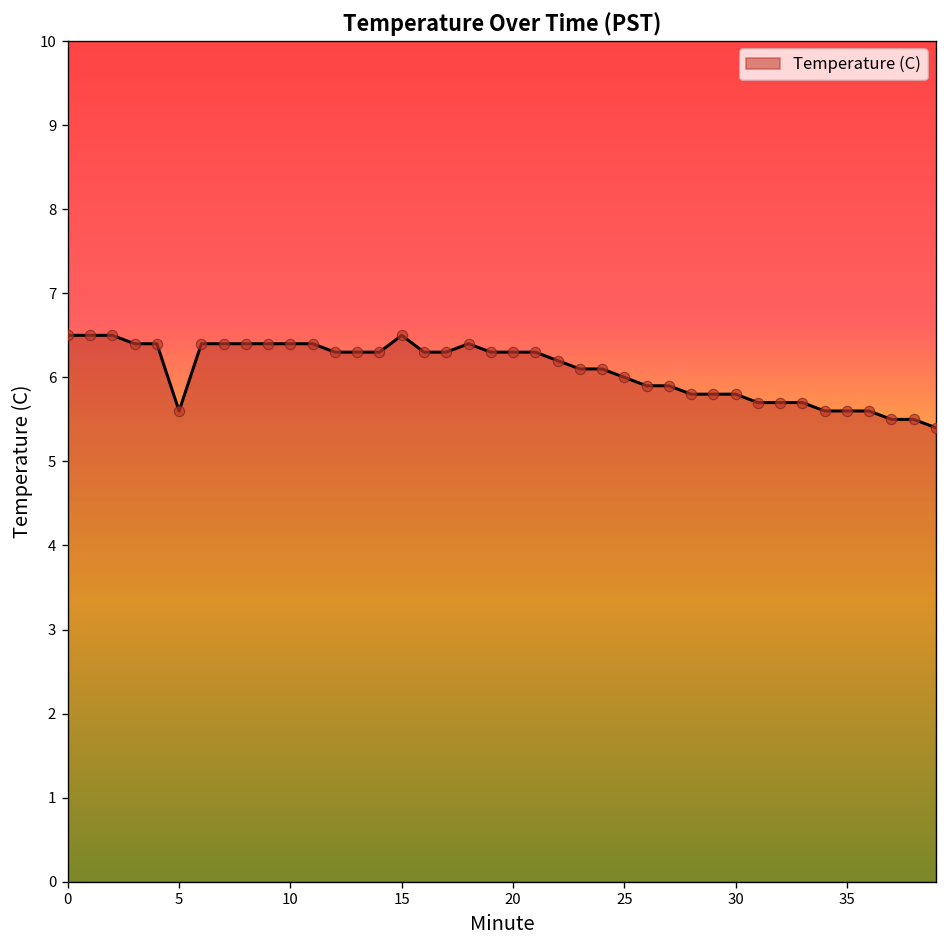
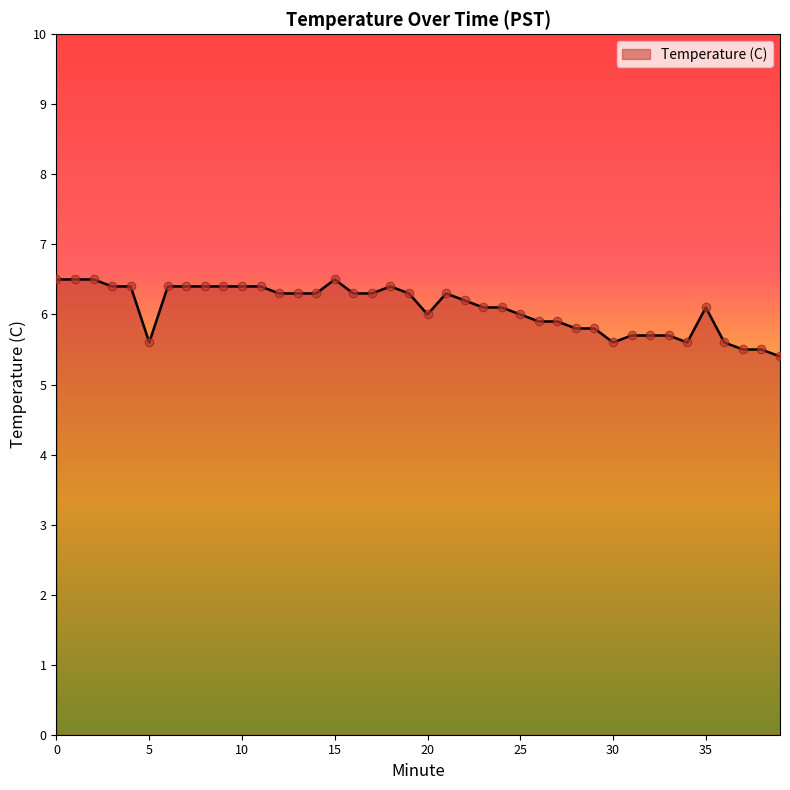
20: 6.3 -> 6.0
30: 5.8 -> 5.6
35: 5.6 -> 6.1
